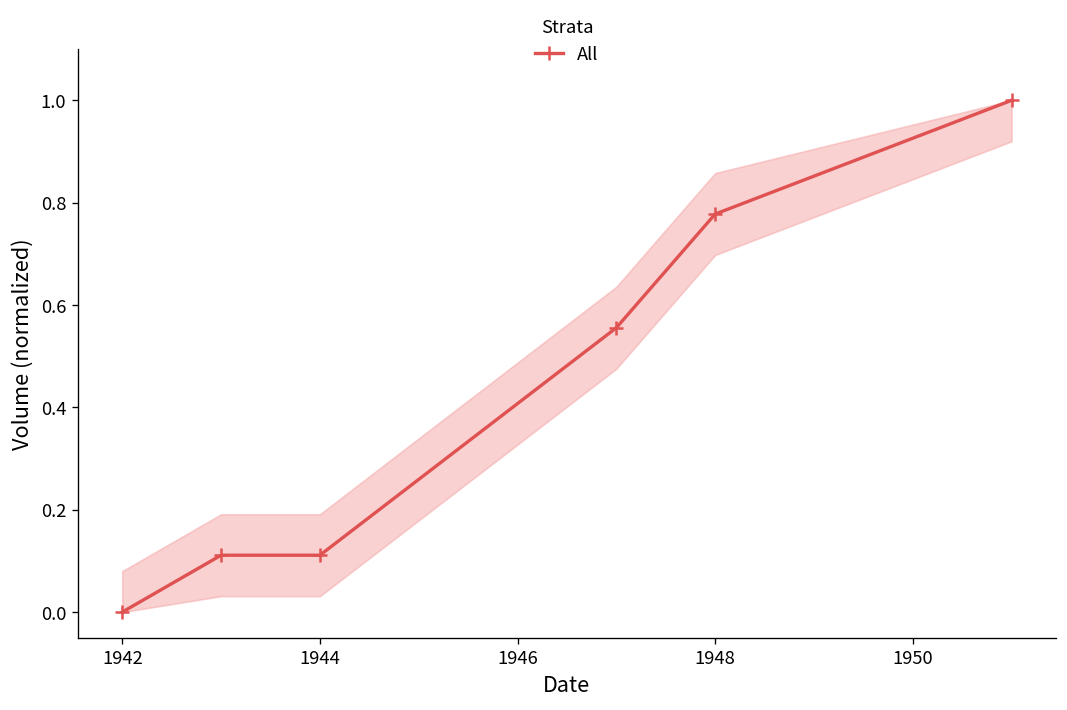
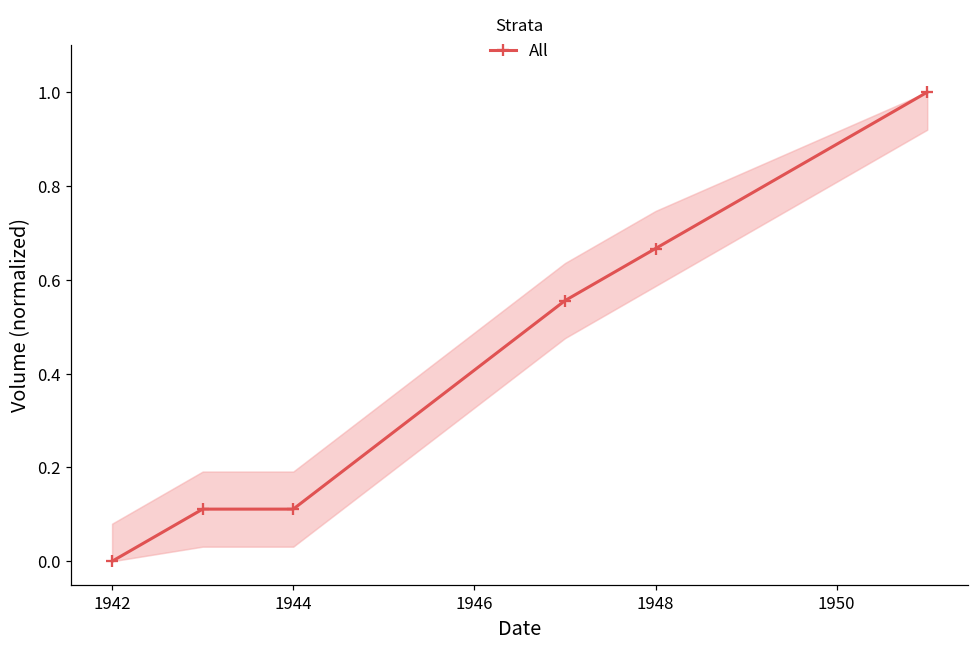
All, 1948: 0.78 -> 0.67
